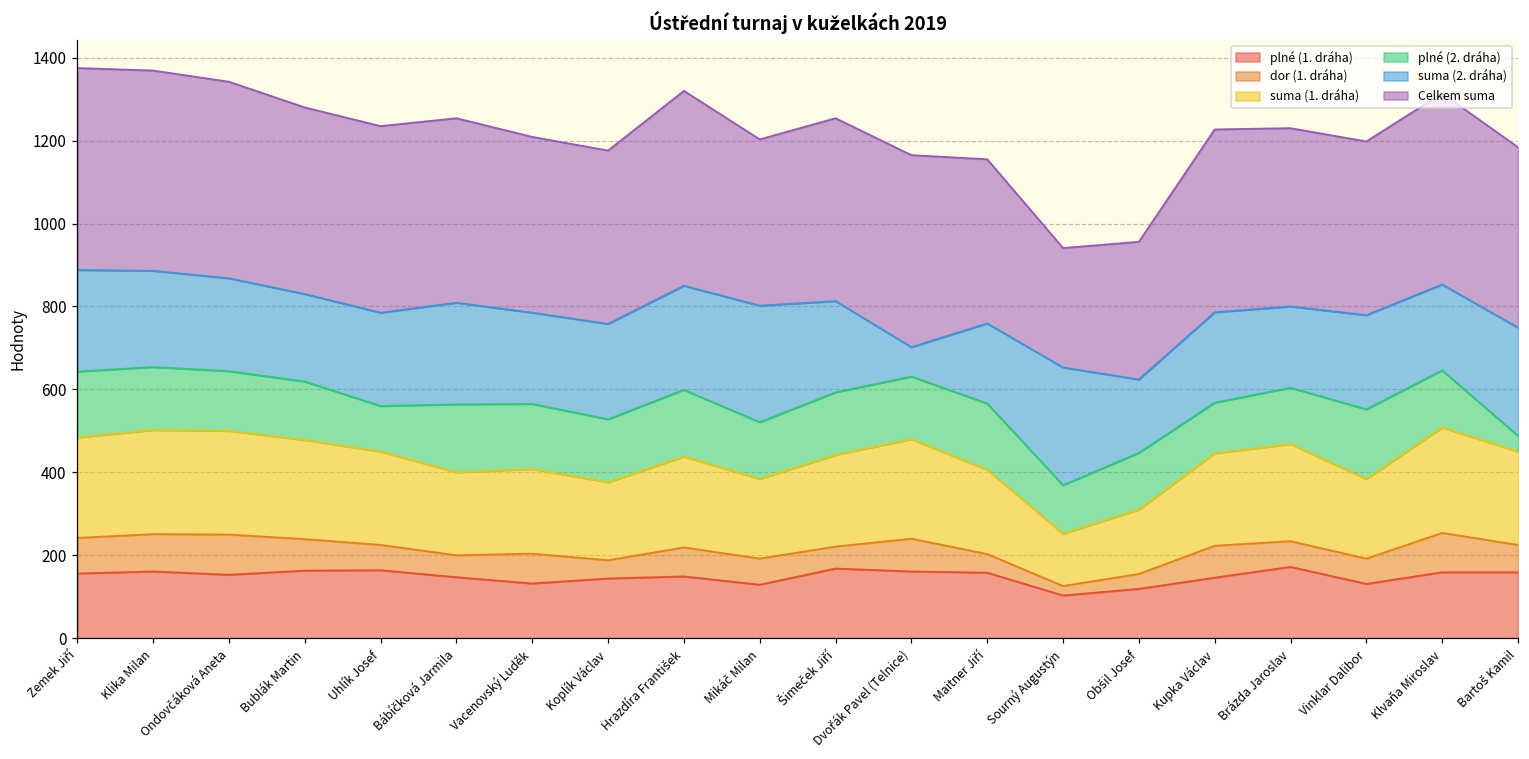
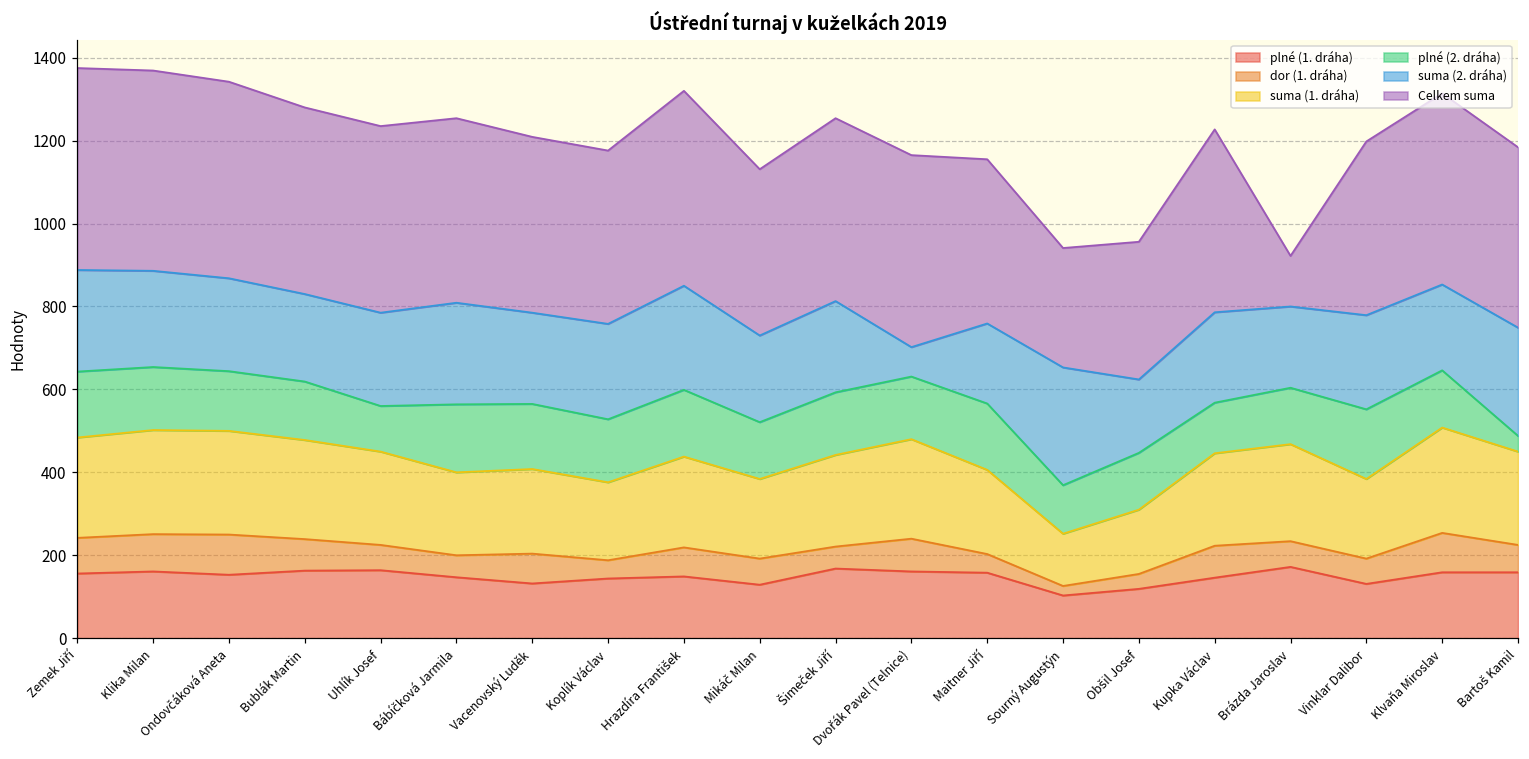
suma (2. dráha), Mikáč Milan: 280 -> 210
Celkem suma, Brázda Jaroslav: 430 -> 120
